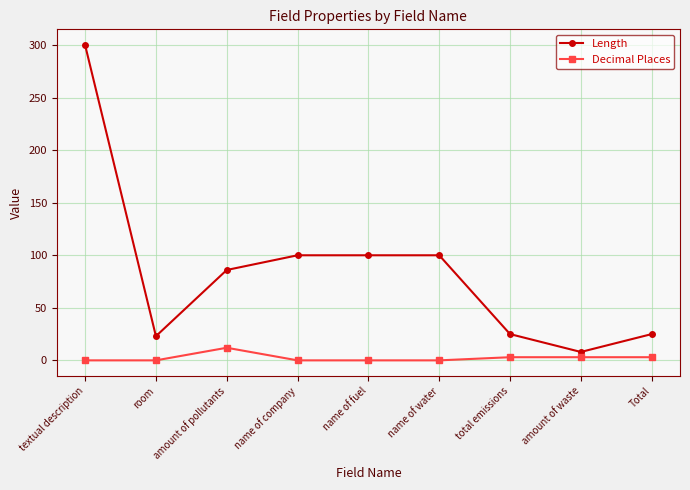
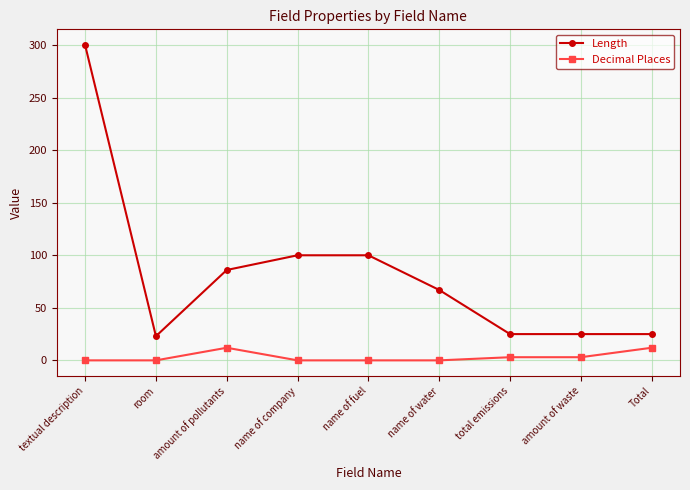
Length, name of water: 100 -> 67
Length, amount of waste: 8 -> 25
Decimal Places, Total: 3 -> 12
